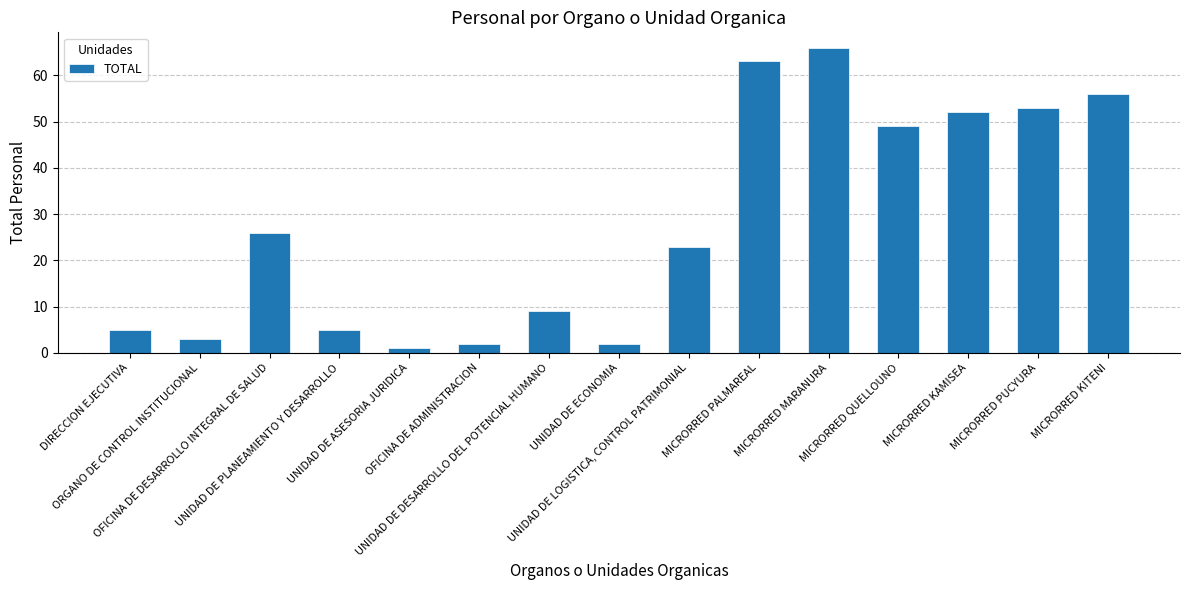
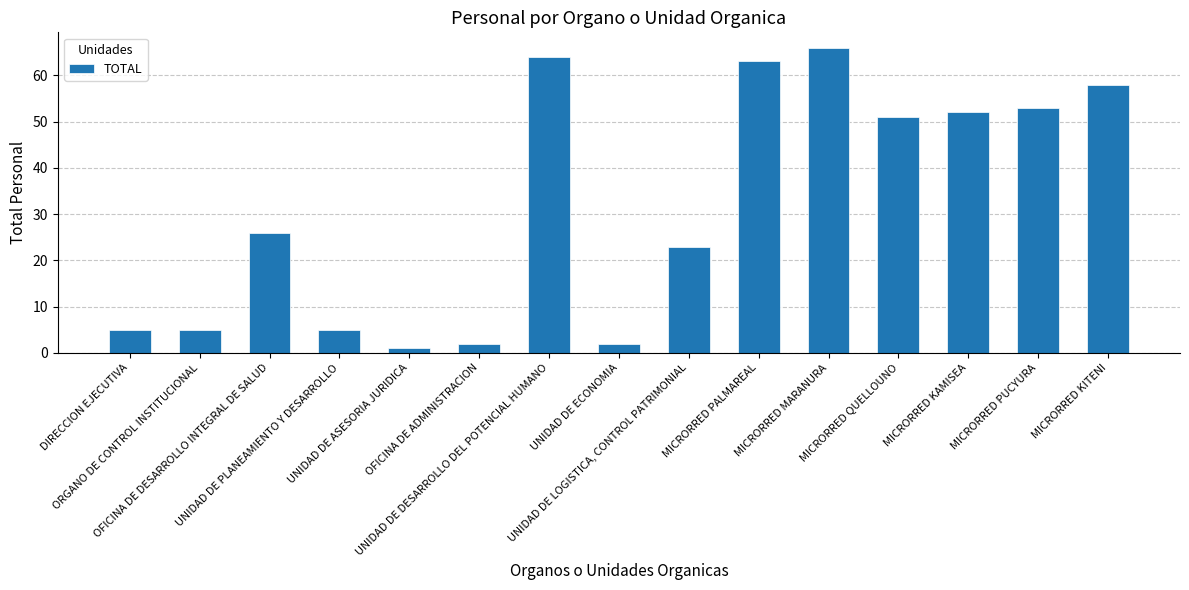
ORGANO DE CONTROL INSTITUCIONAL: 3 -> 5
UNIDAD DE DESARROLLO DEL POTENCIAL HUMANO: 9 -> 64
MICRORRED QUELLOUNO: 49 -> 51
MICRORRED KITENI: 56 -> 58
